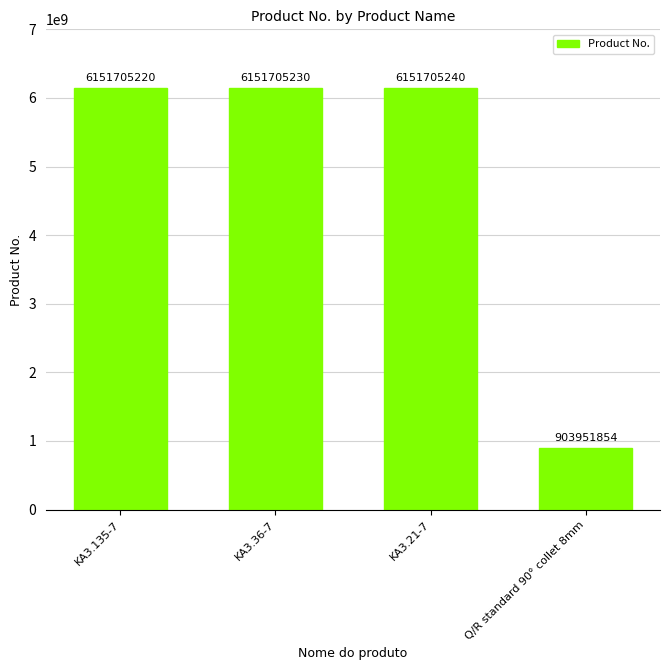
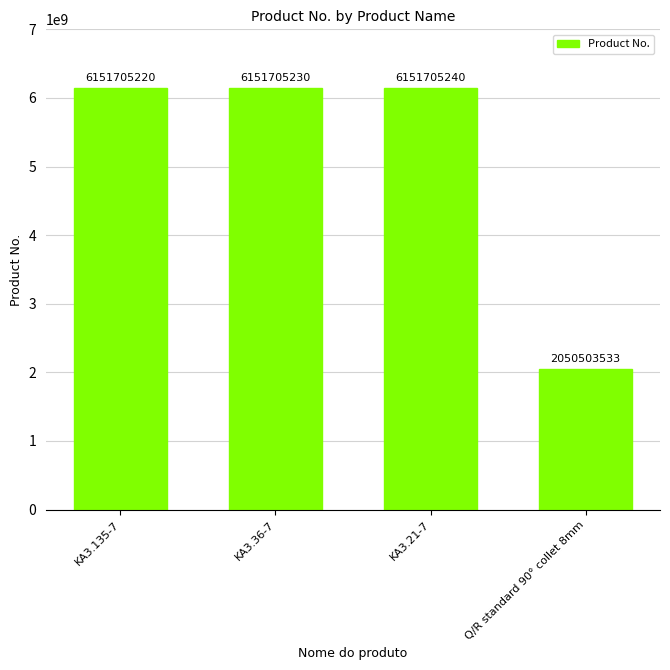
Q/R standard 90° collet 8mm: 903951854 -> 2050503533
